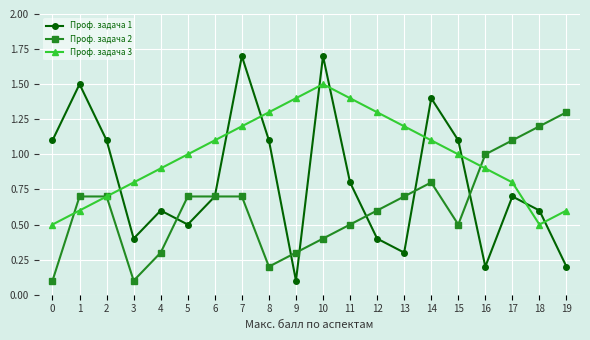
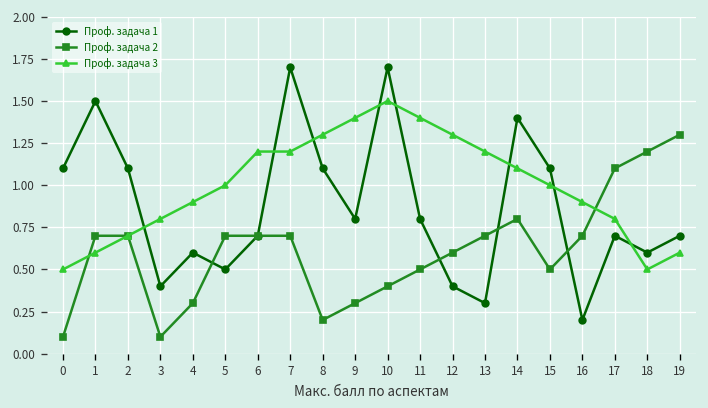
Проф. задача 3, 6: 1.1 -> 1.2
Проф. задача 1, 9: 0.1 -> 0.8
Проф. задача 2, 16: 1.0 -> 0.7
Проф. задача 1, 19: 0.2 -> 0.7
